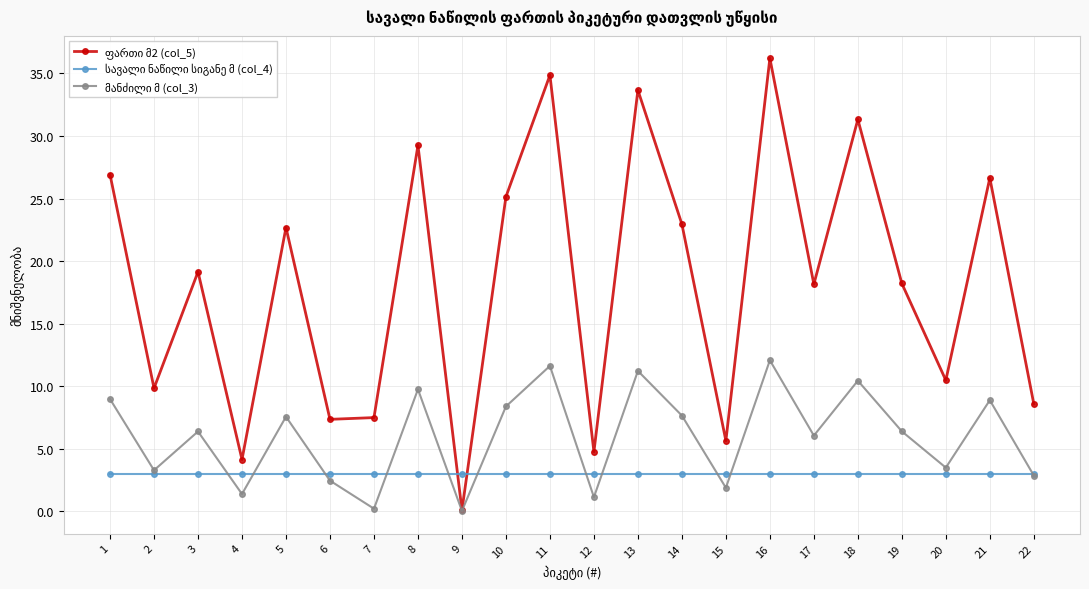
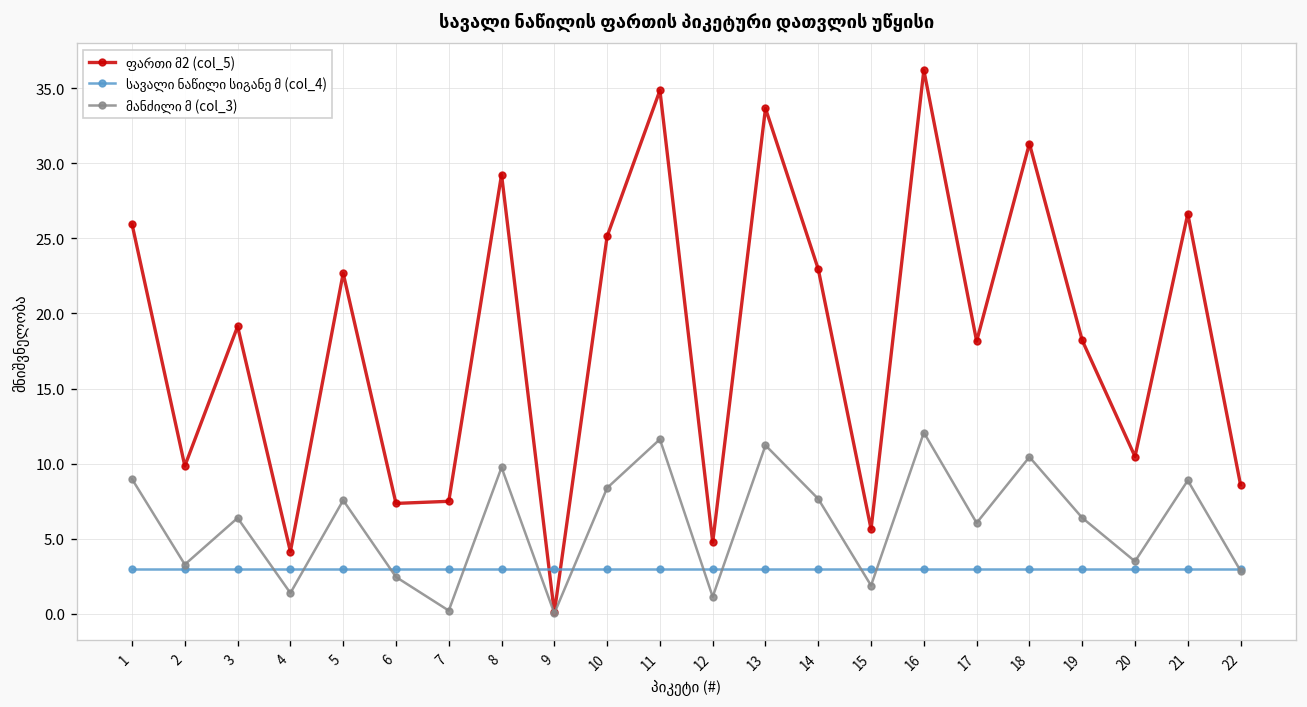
ფართი მ2 (col_5), 1: 26.9 -> 26.0
